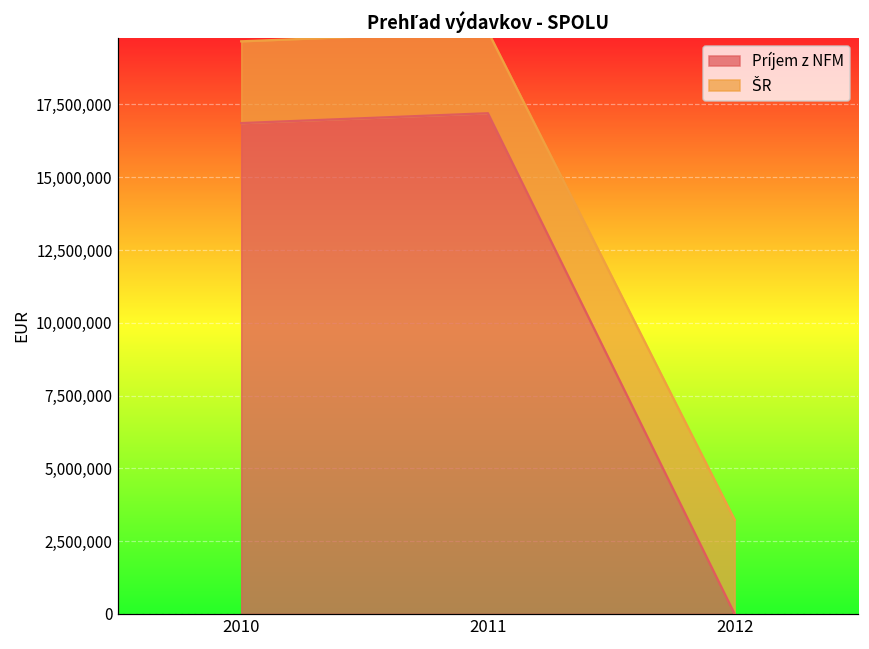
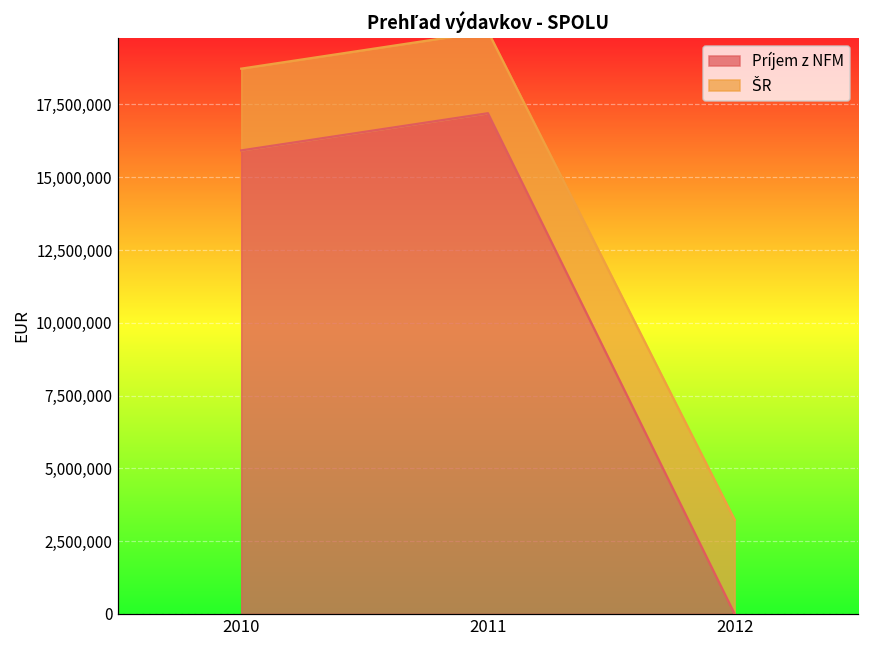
Príjem z NFM, 2010: 16,900,000 -> 15,900,000
